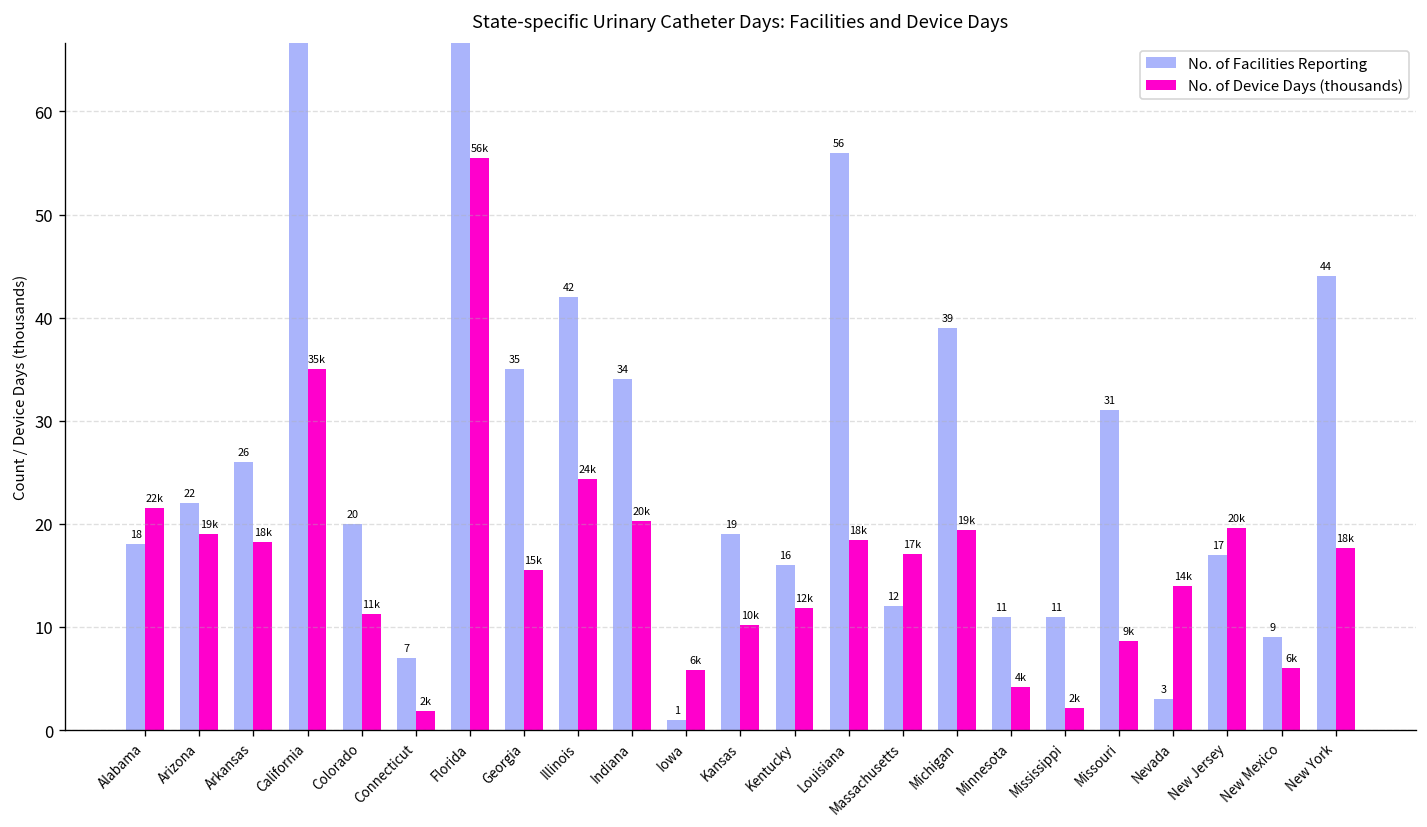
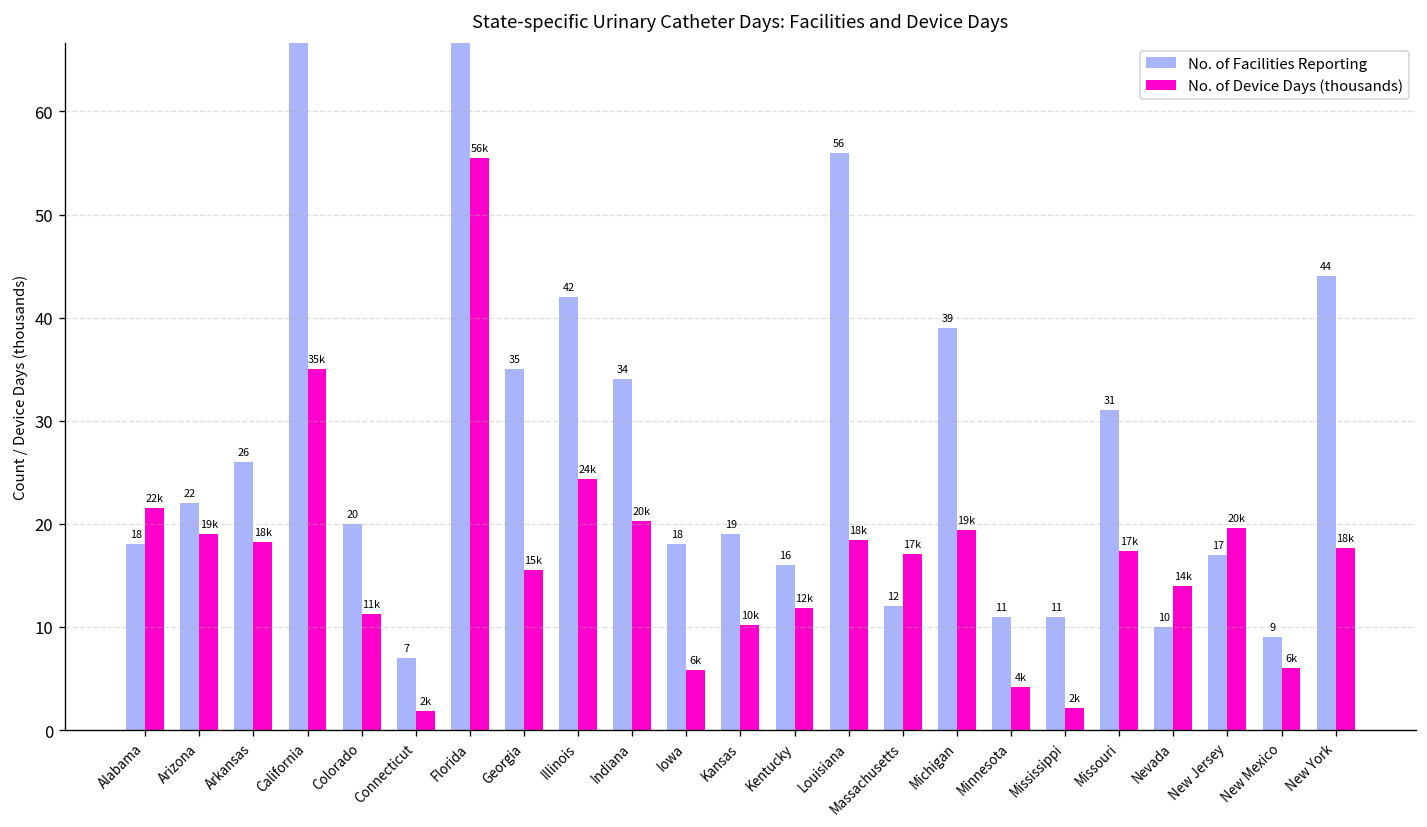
No. of Facilities Reporting, Iowa: 1 -> 18
No. of Device Days (thousands), Missouri: 9k -> 17k
No. of Facilities Reporting, Nevada: 3 -> 10
